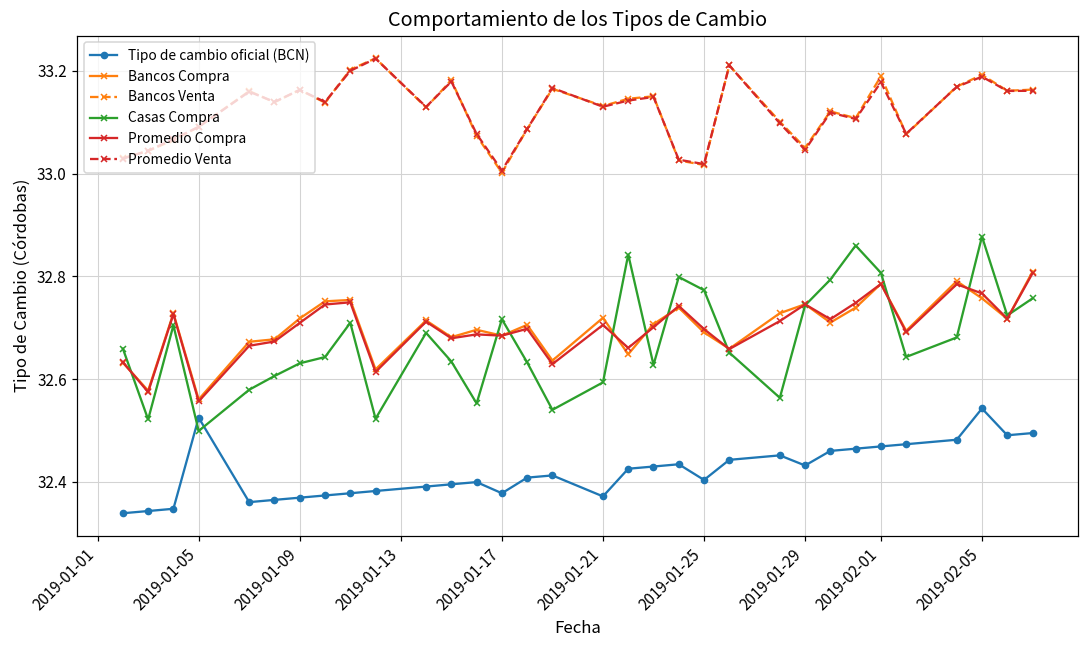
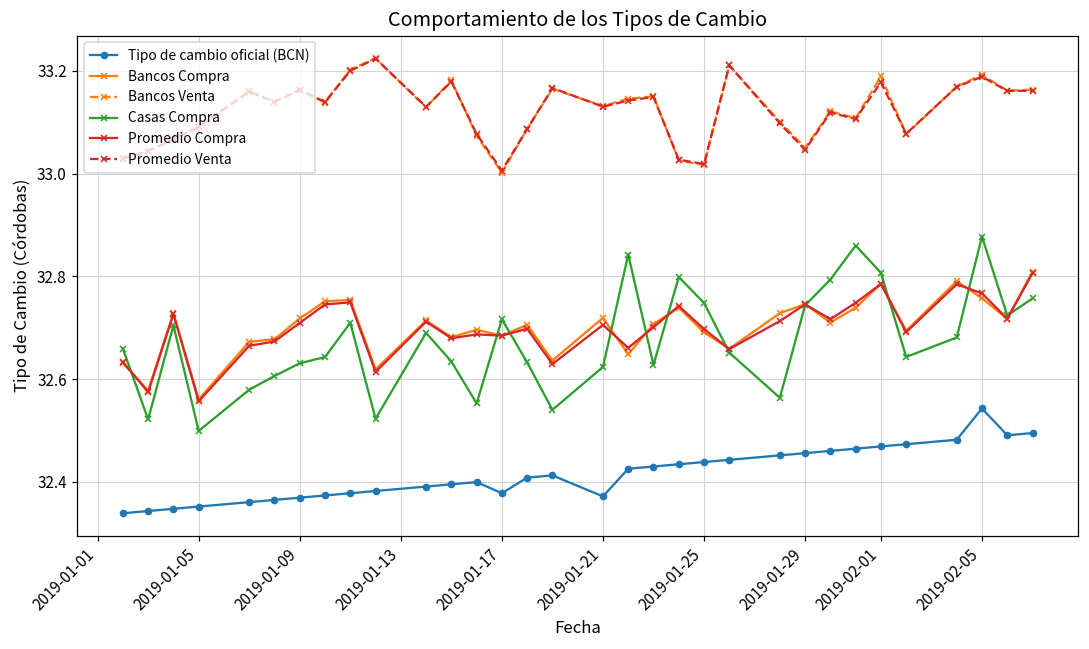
Tipo de cambio oficial (BCN), 2019-01-05: 32.52 -> 32.35
Casas Compra, 2019-01-21: 32.59 -> 32.62
Tipo de cambio oficial (BCN), 2019-01-25: 32.40 -> 32.44
Casas Compra, 2019-01-25: 32.77 -> 32.75
Tipo de cambio oficial (BCN), 2019-01-29: 32.43 -> 32.46
